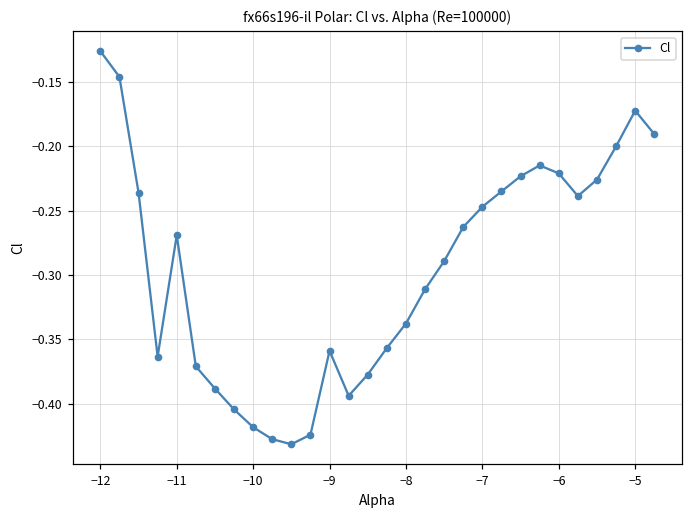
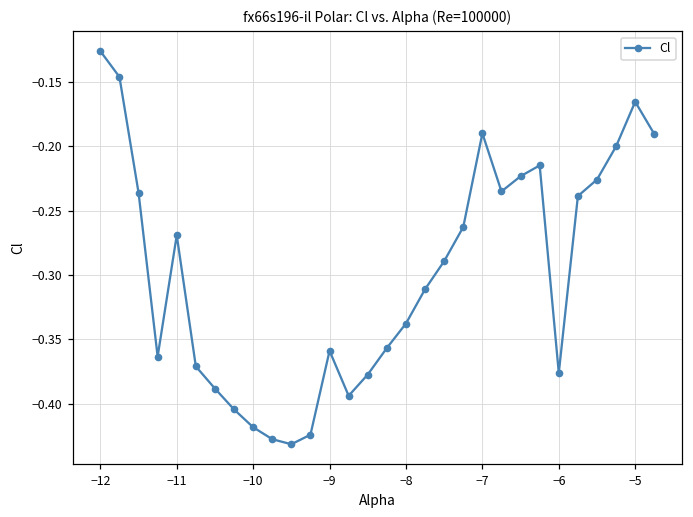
−7: -0.247 -> -0.190
−6: -0.221 -> -0.376
−5: -0.172 -> -0.166
